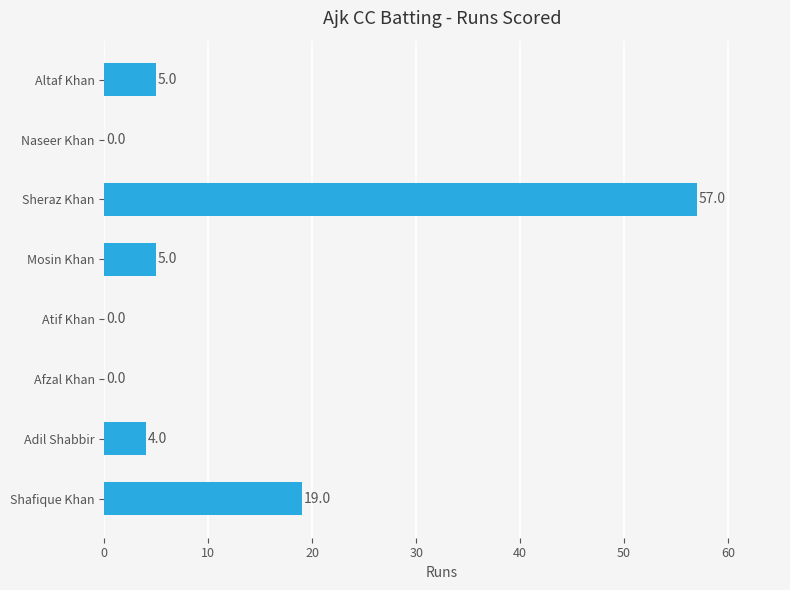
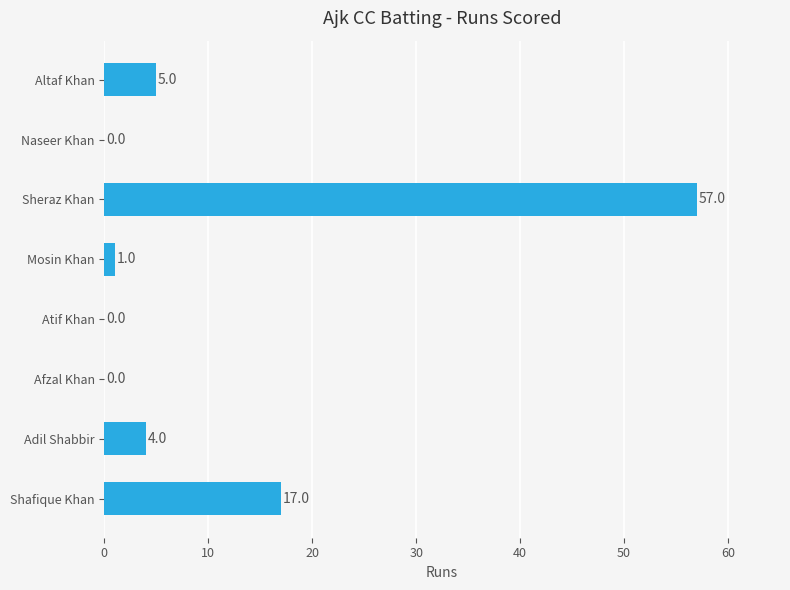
Mosin Khan: 5.0 -> 1.0
Shafique Khan: 19.0 -> 17.0
